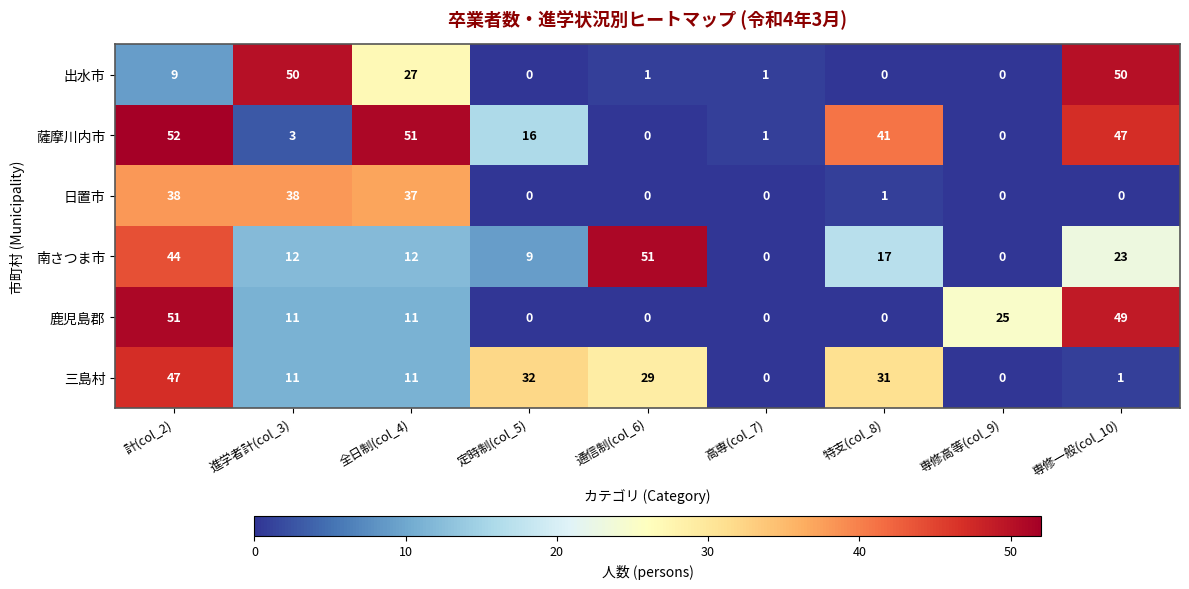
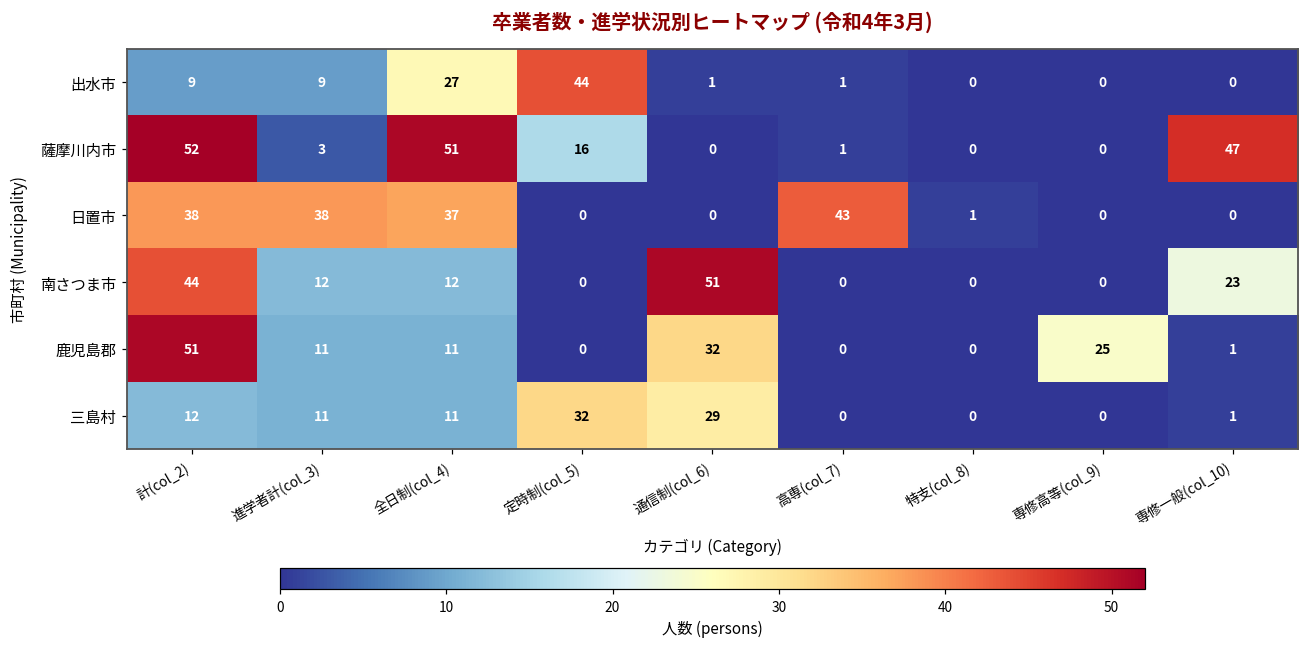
出水市, 進学者計(col_3): 50 -> 9
出水市, 定時制(col_5): 0 -> 44
出水市, 専修一般(col_10): 50 -> 0
薩摩川内市, 特支(col_8): 41 -> 0
日置市, 高専(col_7): 0 -> 43
南さつま市, 定時制(col_5): 9 -> 0
南さつま市, 特支(col_8): 17 -> 0
鹿児島郡, 通信制(col_6): 0 -> 32
鹿児島郡, 専修一般(col_10): 49 -> 1
三島村, 計(col_2): 47 -> 12
三島村, 特支(col_8): 31 -> 0
